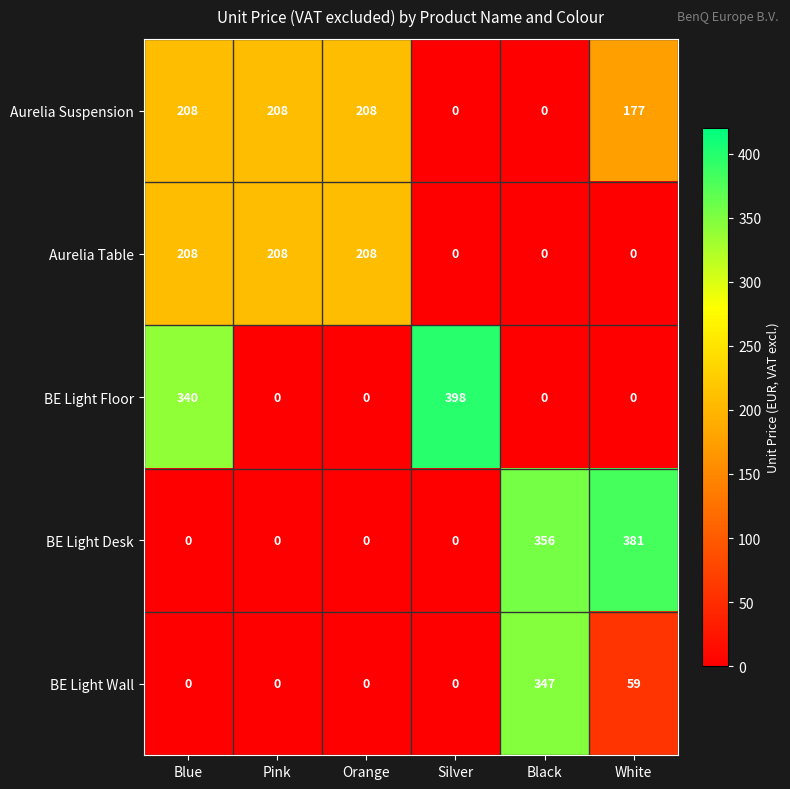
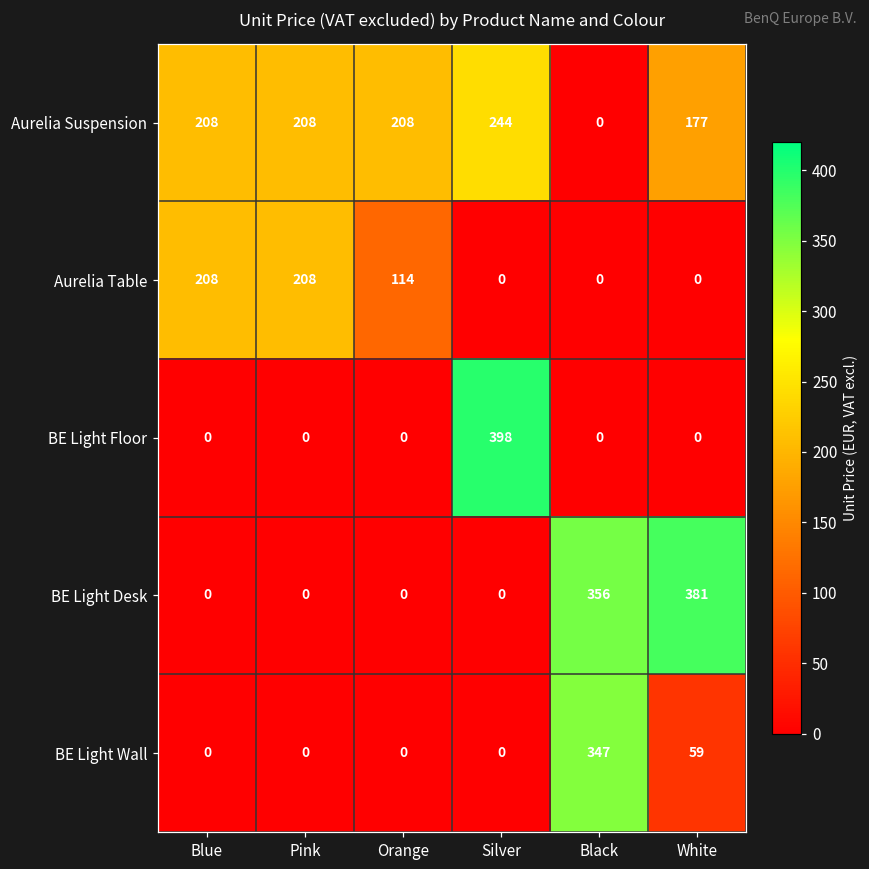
Aurelia Suspension, Silver: 0 -> 244
Aurelia Table, Orange: 208 -> 114
BE Light Floor, Blue: 340 -> 0
